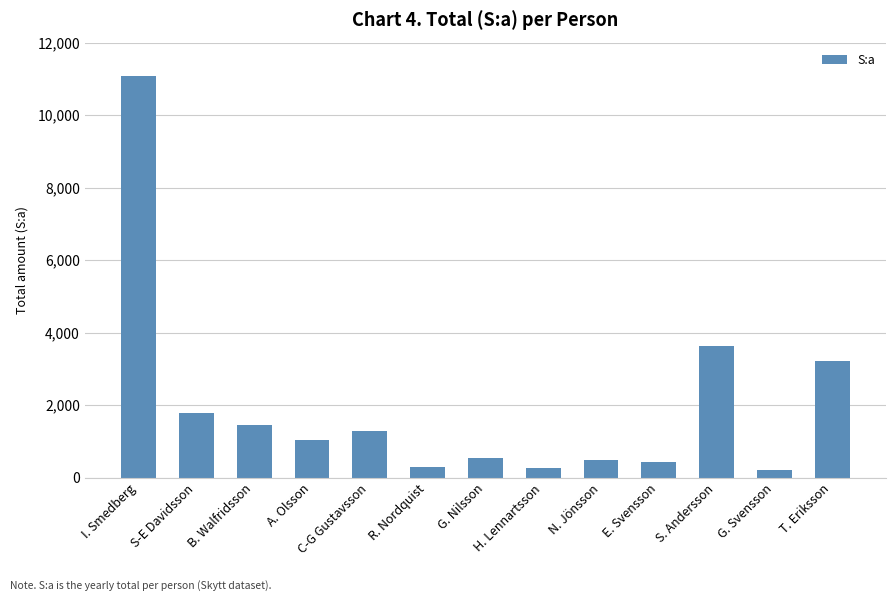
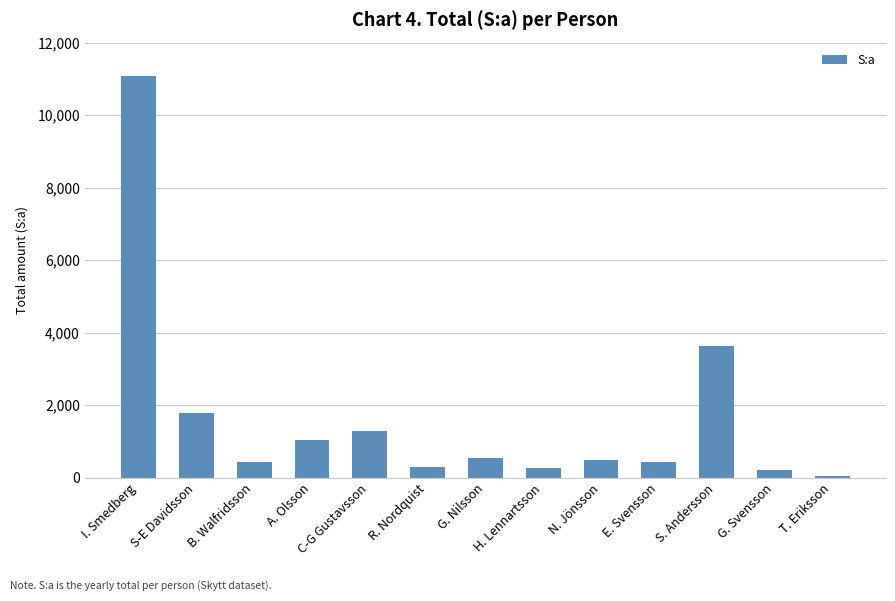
B. Walfridsson: 1,500 -> 400
T. Eriksson: 3,200 -> 0
